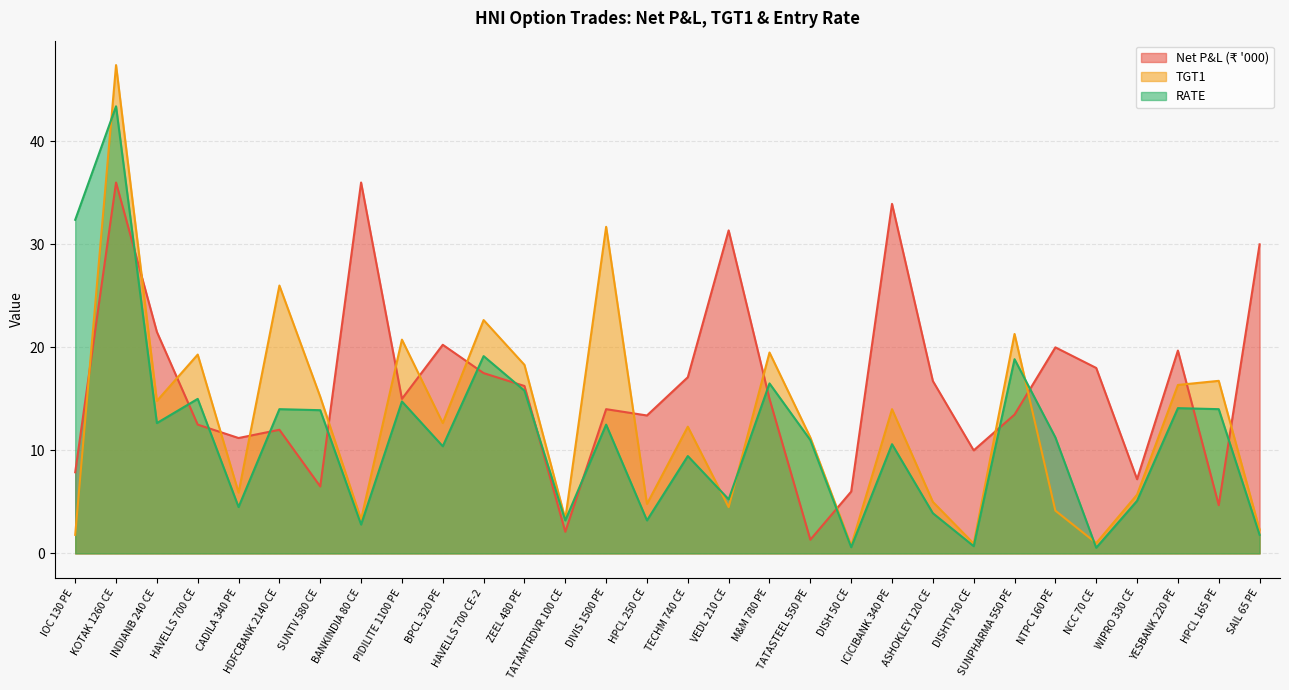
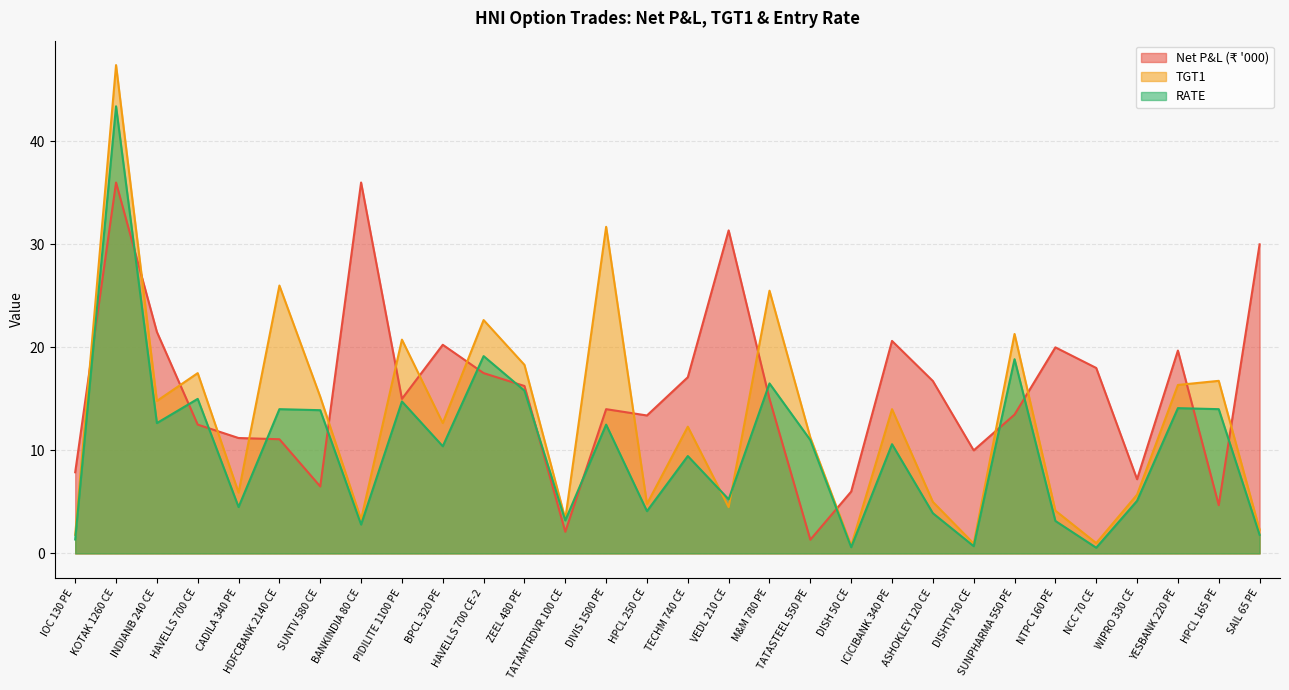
RATE, IOC 130 PE: 32.4 -> 1.4
TGT1, HAVELLS 700 CE: 19.3 -> 17.5
Net P&L (₹ '000), HDFCBANK 2140 CE: 12.0 -> 11.1
RATE, HPCL 250 CE: 3.2 -> 4.1
TGT1, M&M 780 PE: 19.5 -> 25.5
Net P&L (₹ '000), ICICIBANK 340 PE: 33.9 -> 20.6
RATE, NTPC 160 PE: 11.3 -> 3.2
